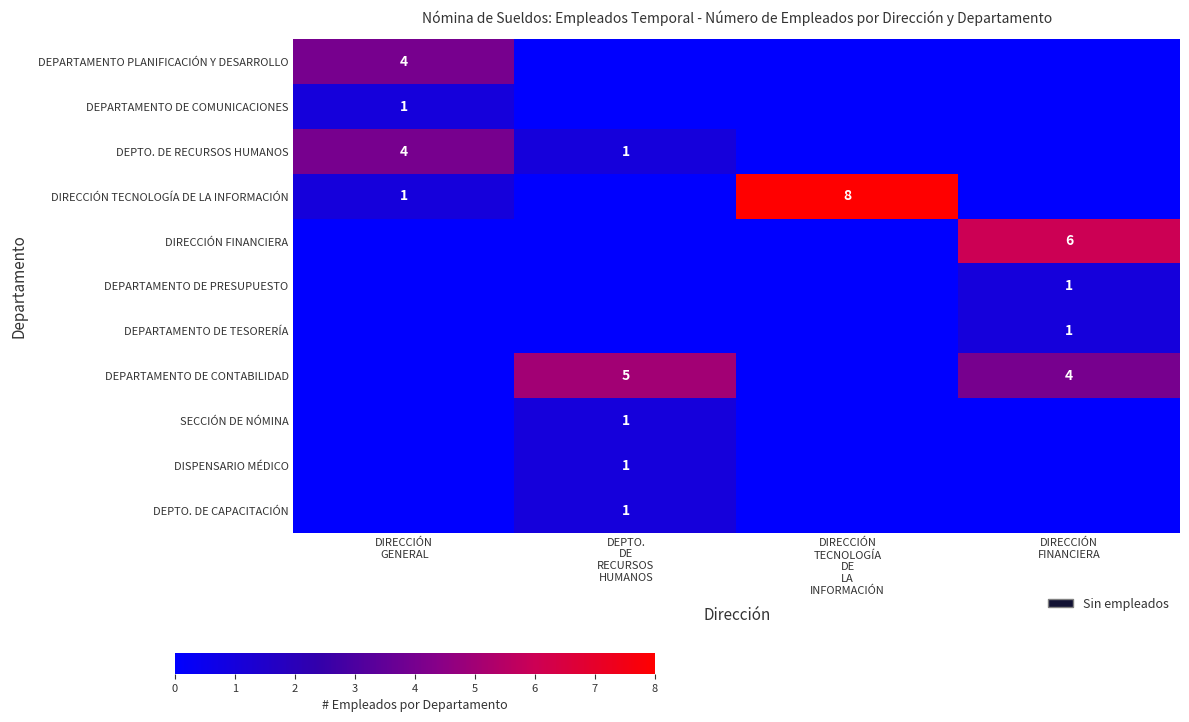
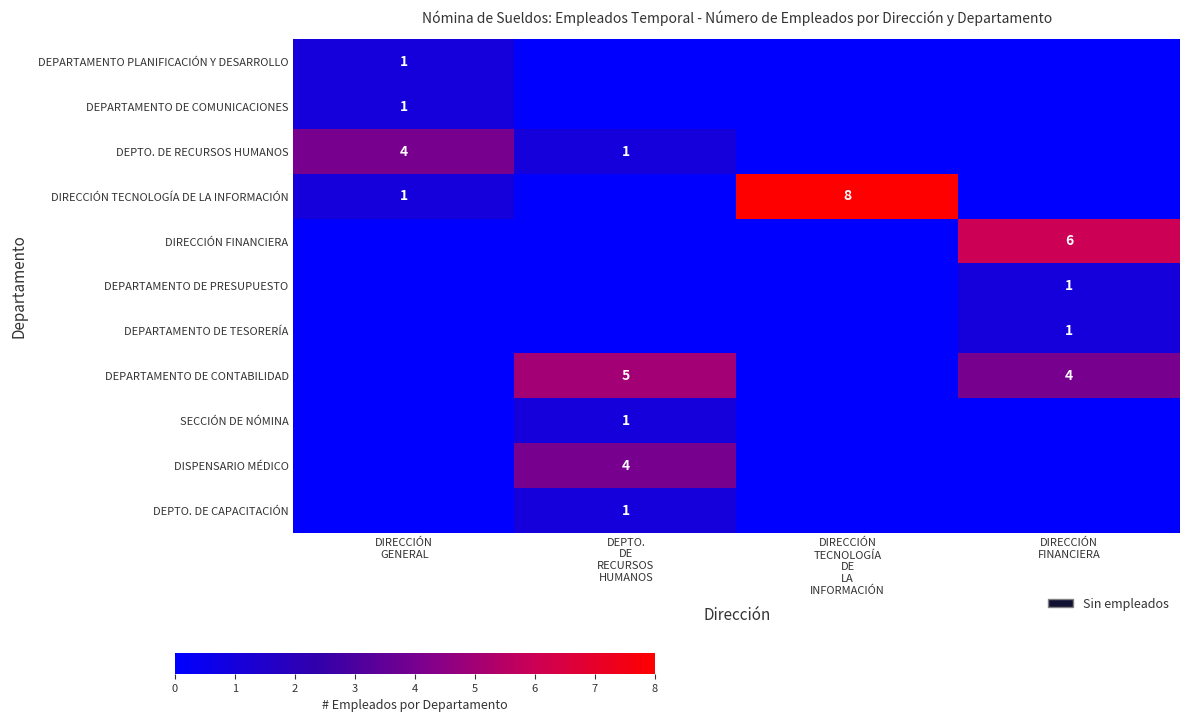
DEPARTAMENTO PLANIFICACIÓN Y DESARROLLO, DIRECCIÓN GENERAL: 4 -> 1
DISPENSARIO MÉDICO, DEPTO. DE RECURSOS HUMANOS: 1 -> 4
